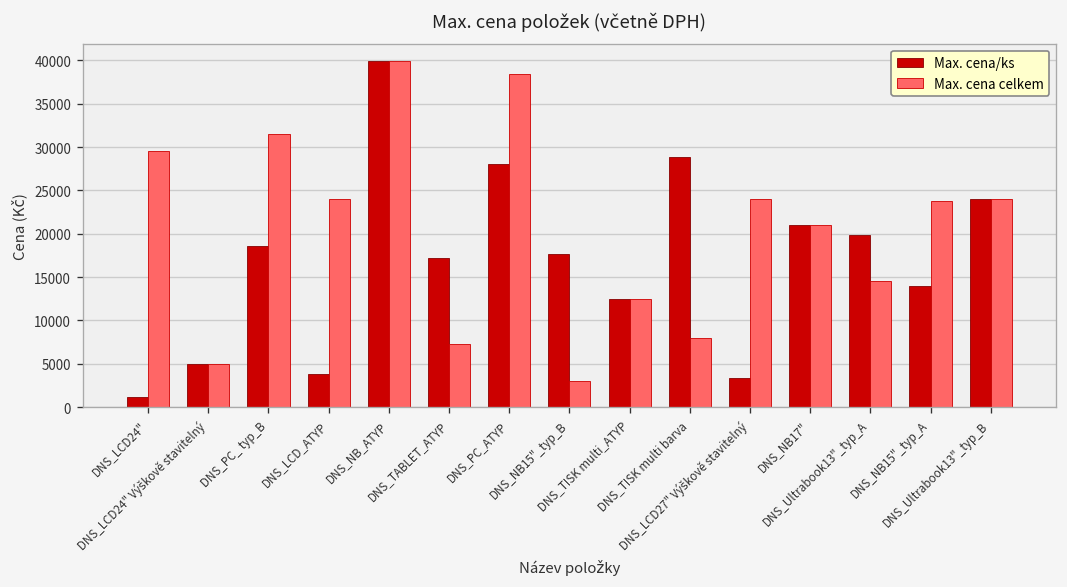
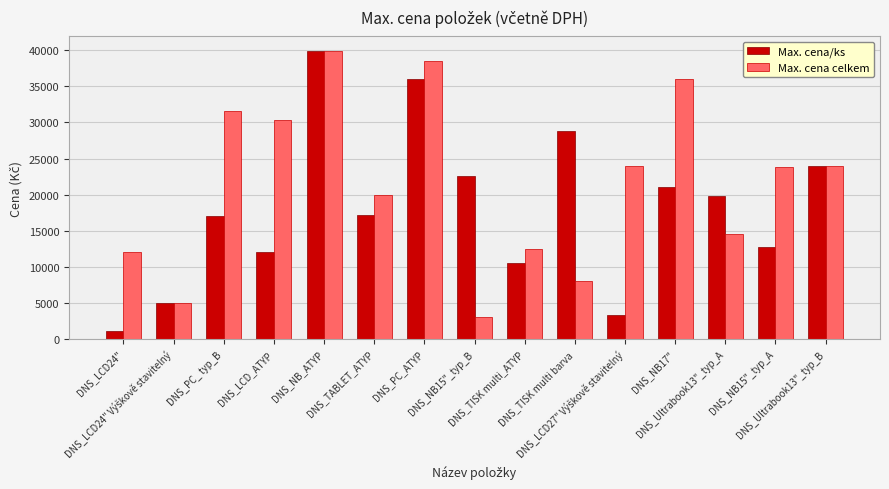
Max. cena celkem, DNS_LCD24": 30000 -> 12000
Max. cena/ks, DNS_PC_ typ_B: 19000 -> 17000
Max. cena/ks, DNS_LCD_ATYP: 4000 -> 12000
Max. cena celkem, DNS_LCD_ATYP: 24000 -> 30000
Max. cena celkem, DNS_TABLET_ATYP: 7000 -> 20000
Max. cena/ks, DNS_PC_ATYP: 28000 -> 36000
Max. cena/ks, DNS_NB15"_typ_B: 18000 -> 23000
Max. cena/ks, DNS_TISK multi_ATYP: 13000 -> 11000
Max. cena celkem, DNS_NB17": 21000 -> 36000
Max. cena/ks, DNS_NB15"_typ_A: 14000 -> 13000
